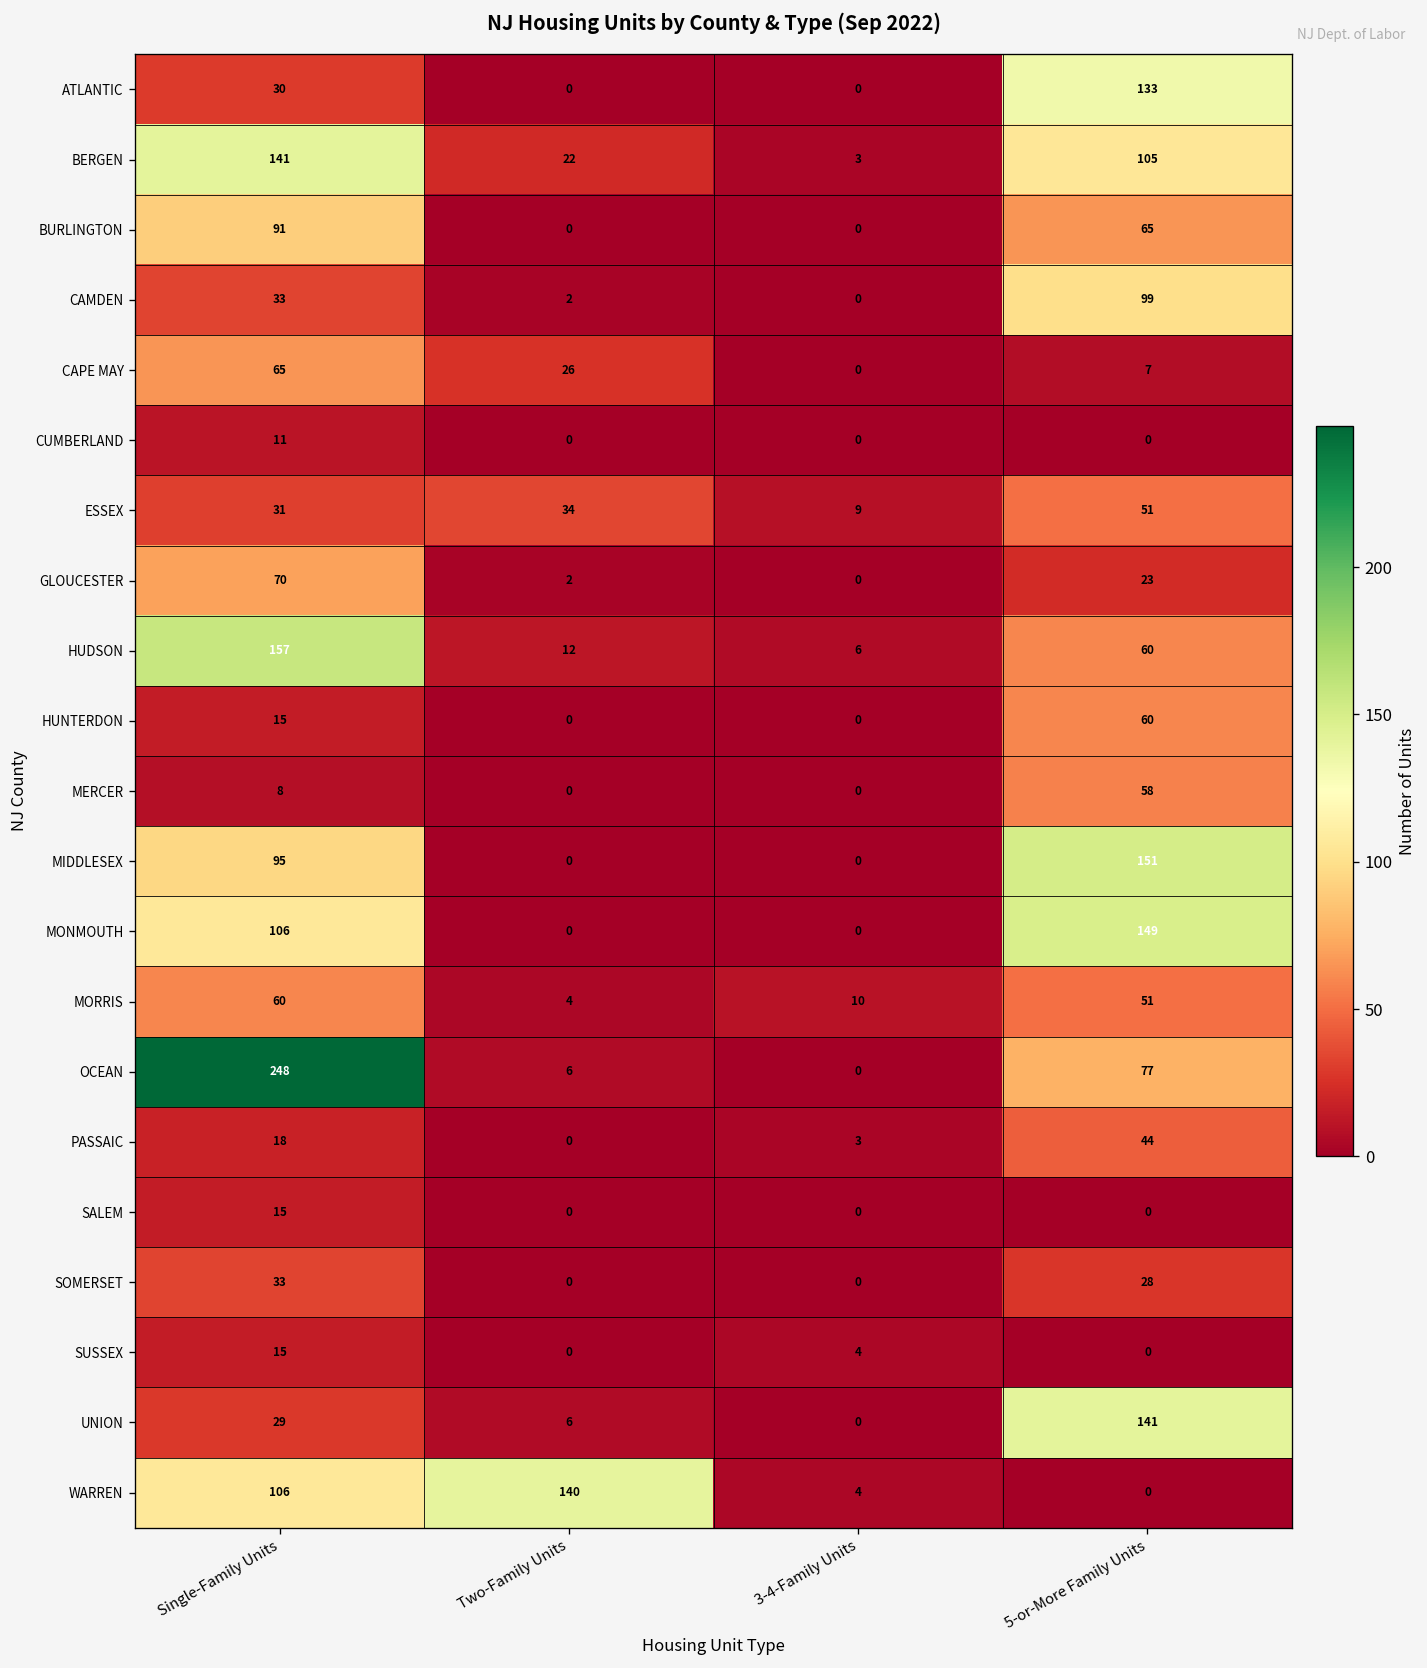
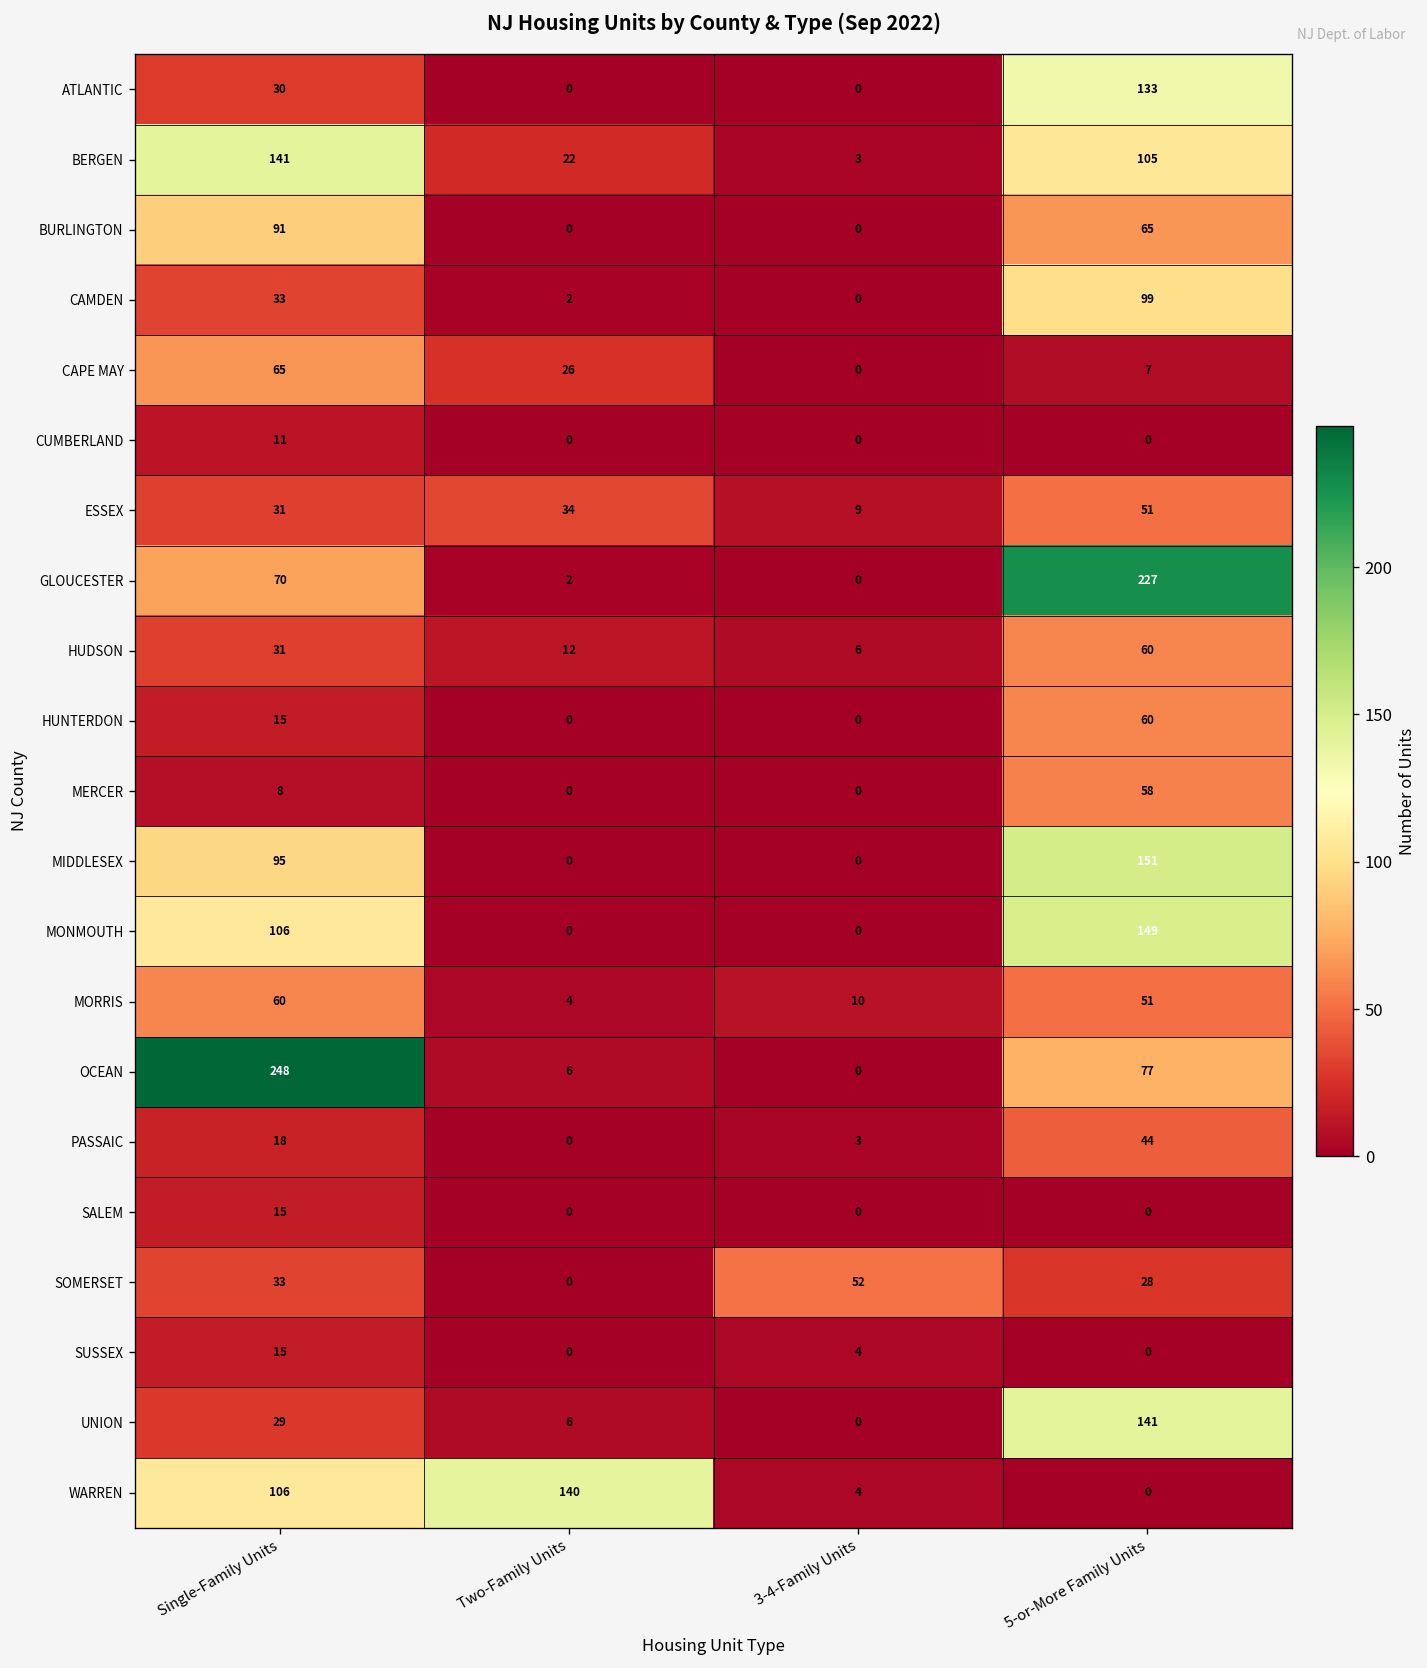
GLOUCESTER, 5-or-More Family Units: 23 -> 227
HUDSON, Single-Family Units: 157 -> 31
SOMERSET, 3-4-Family Units: 0 -> 52
